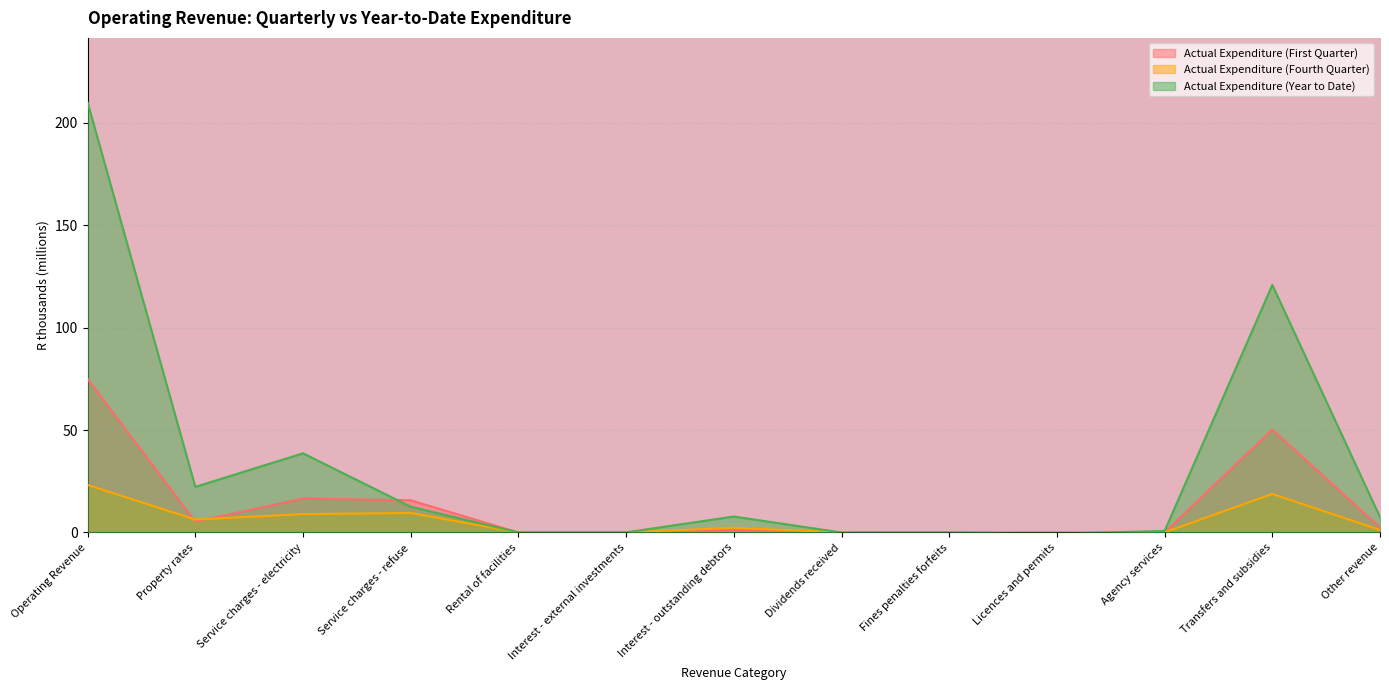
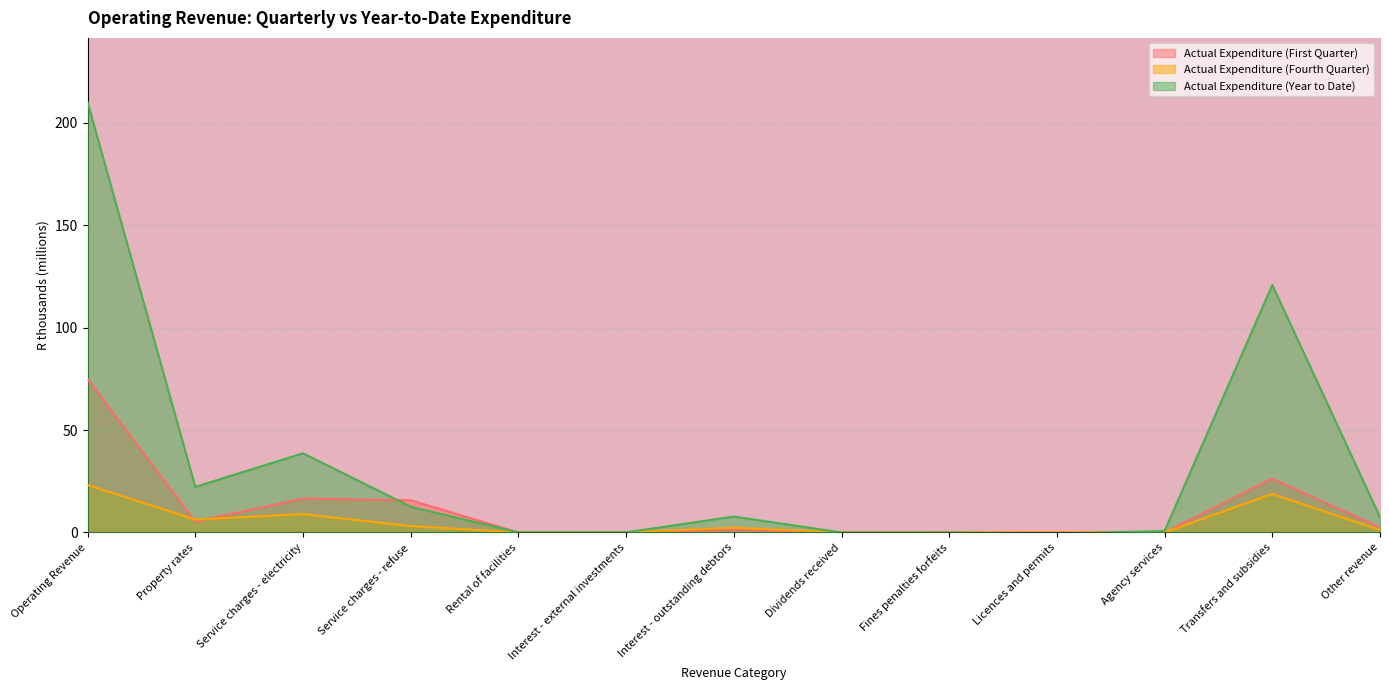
Actual Expenditure (Fourth Quarter), Service charges - refuse: 10 -> 3
Actual Expenditure (First Quarter), Transfers and subsidies: 50 -> 26
